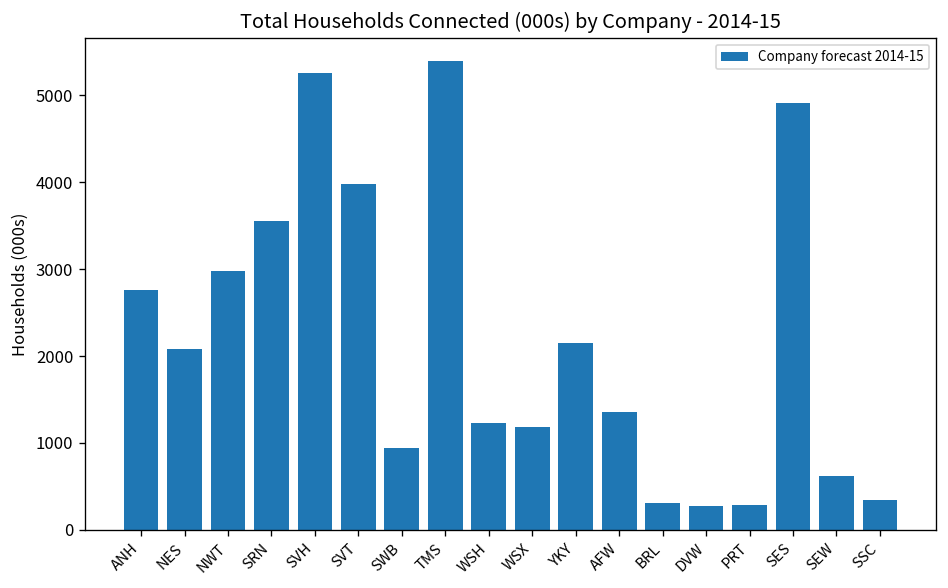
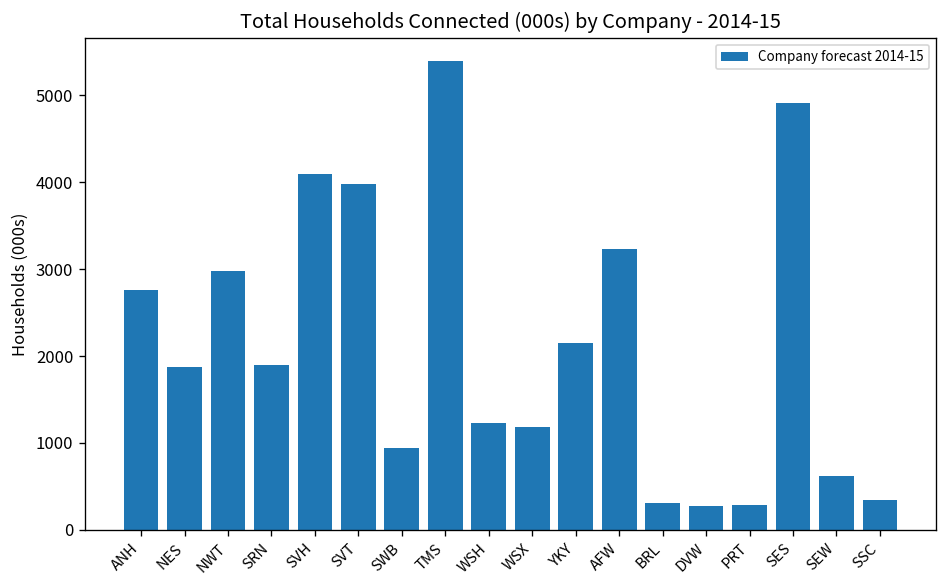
NES: 2100 -> 1900
SRN: 3600 -> 1900
SVH: 5300 -> 4100
AFW: 1400 -> 3200
